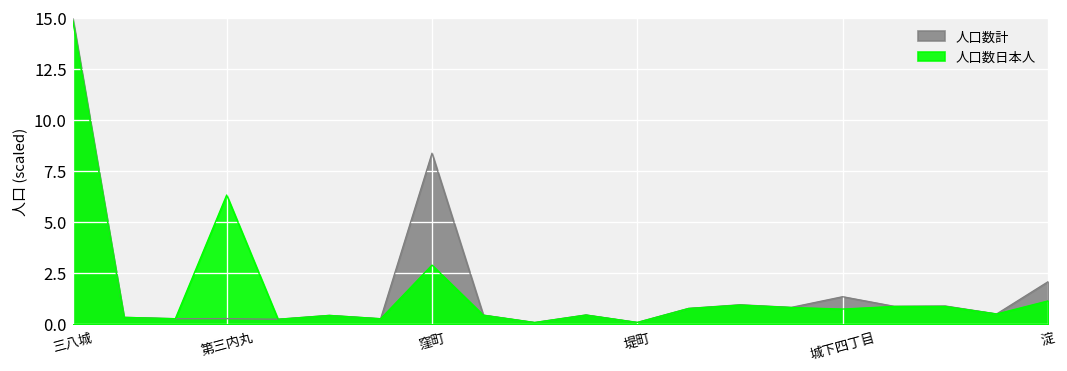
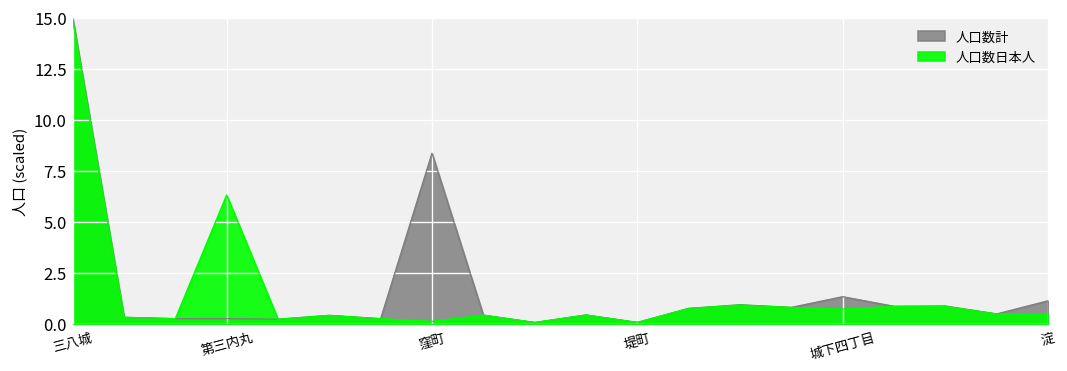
人口数日本人, 窪町: 2.9 -> 0.1
人口数計, 淀: 2.1 -> 1.1
人口数日本人, 淀: 1.1 -> 0.5
